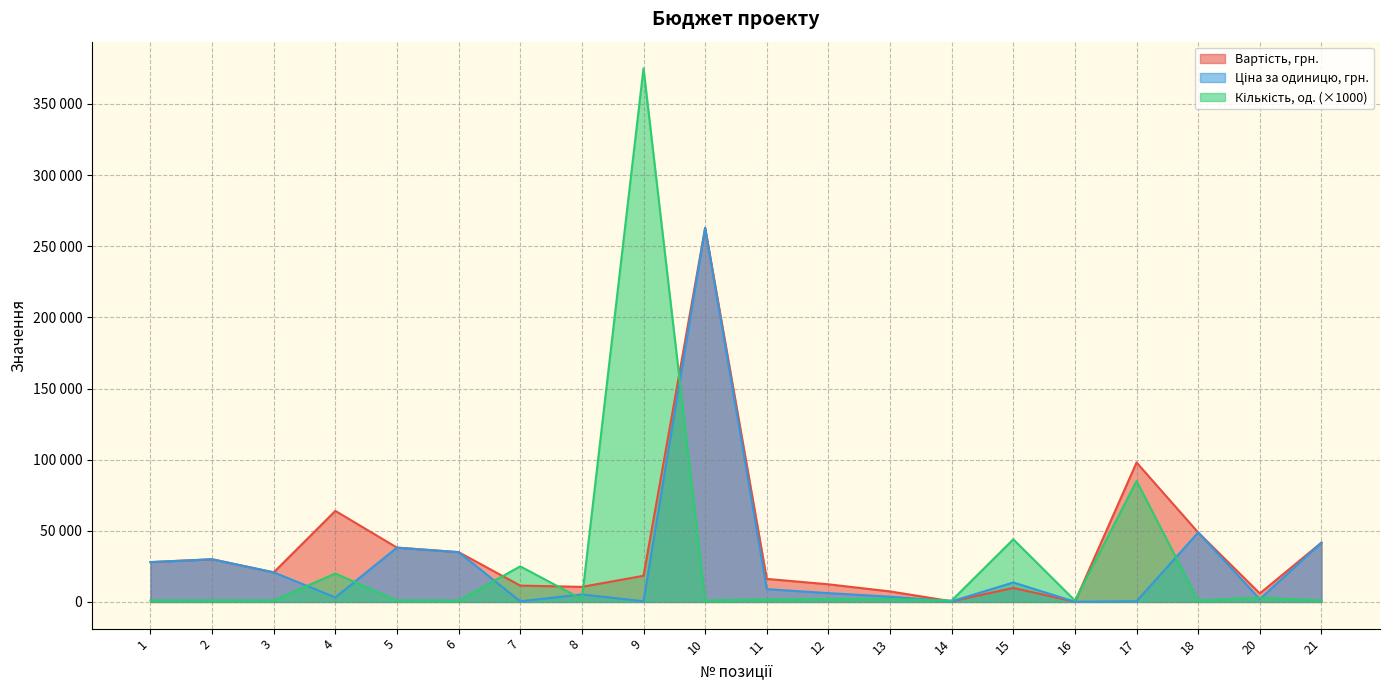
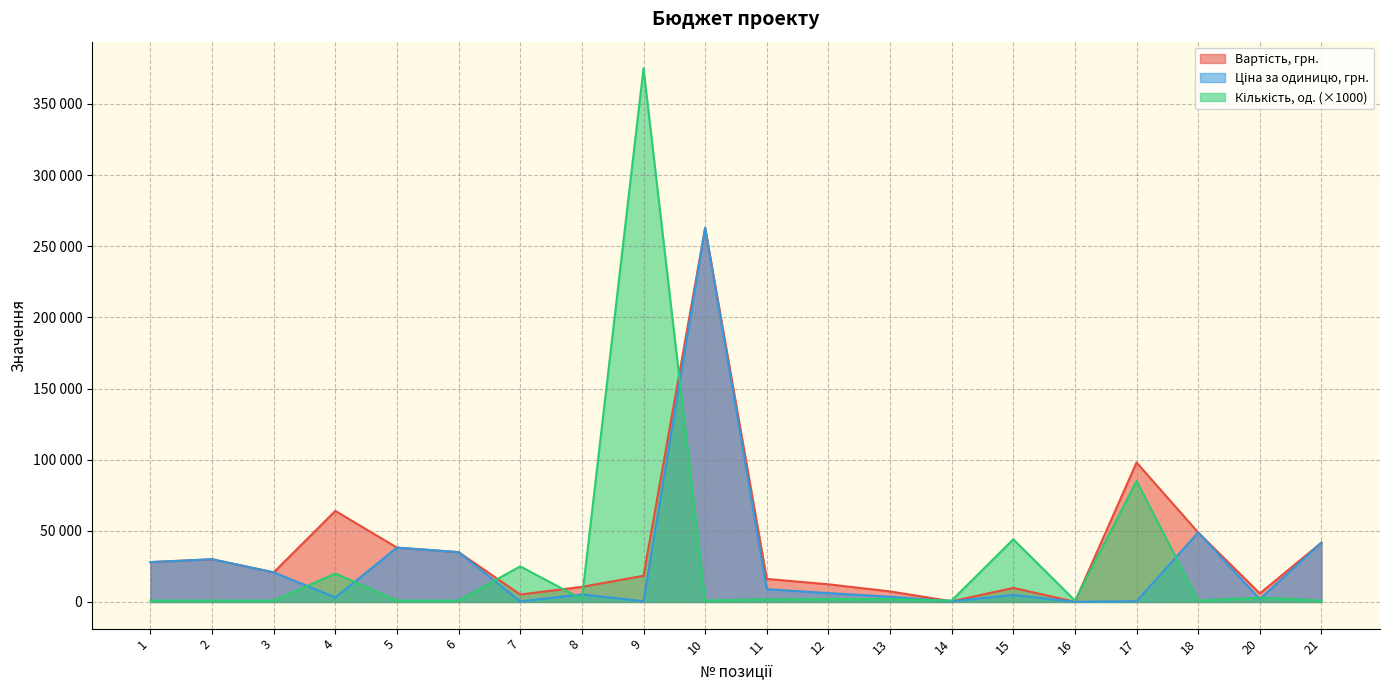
Вартість, грн., 7: 12000 -> 5000
Ціна за одиницю, грн., 15: 14000 -> 5000
